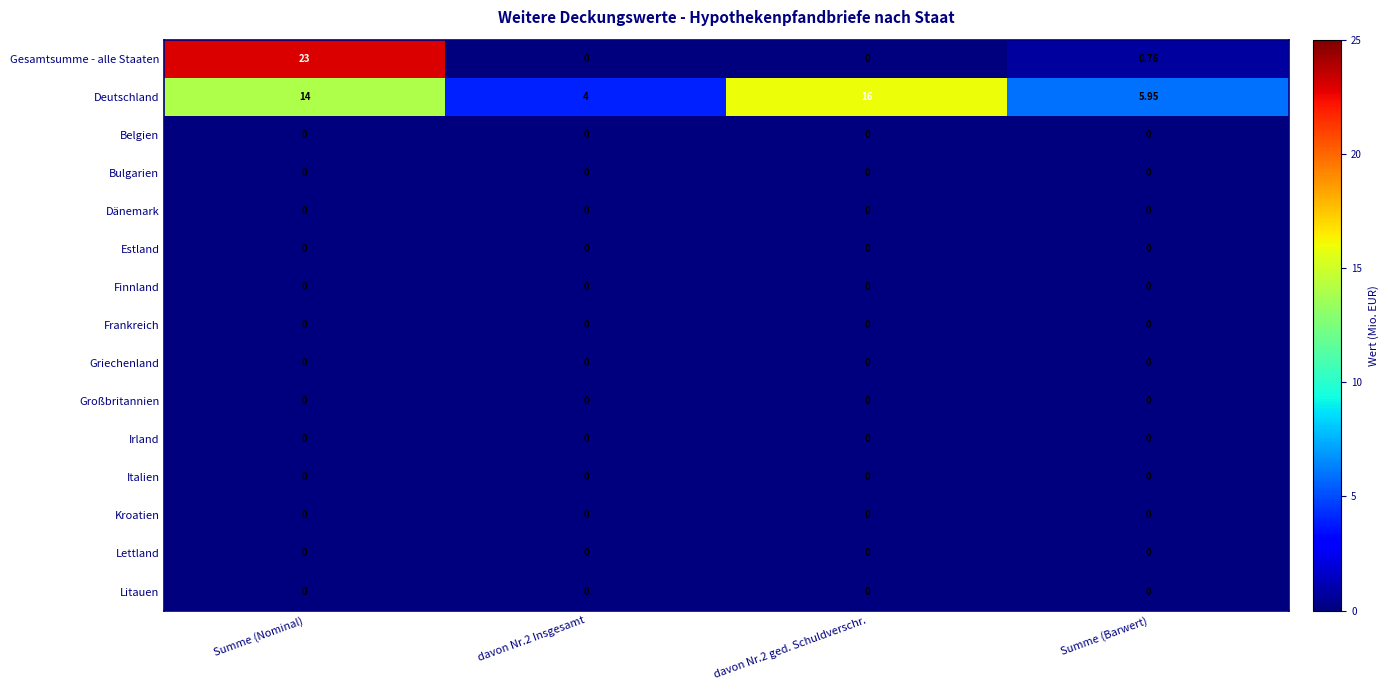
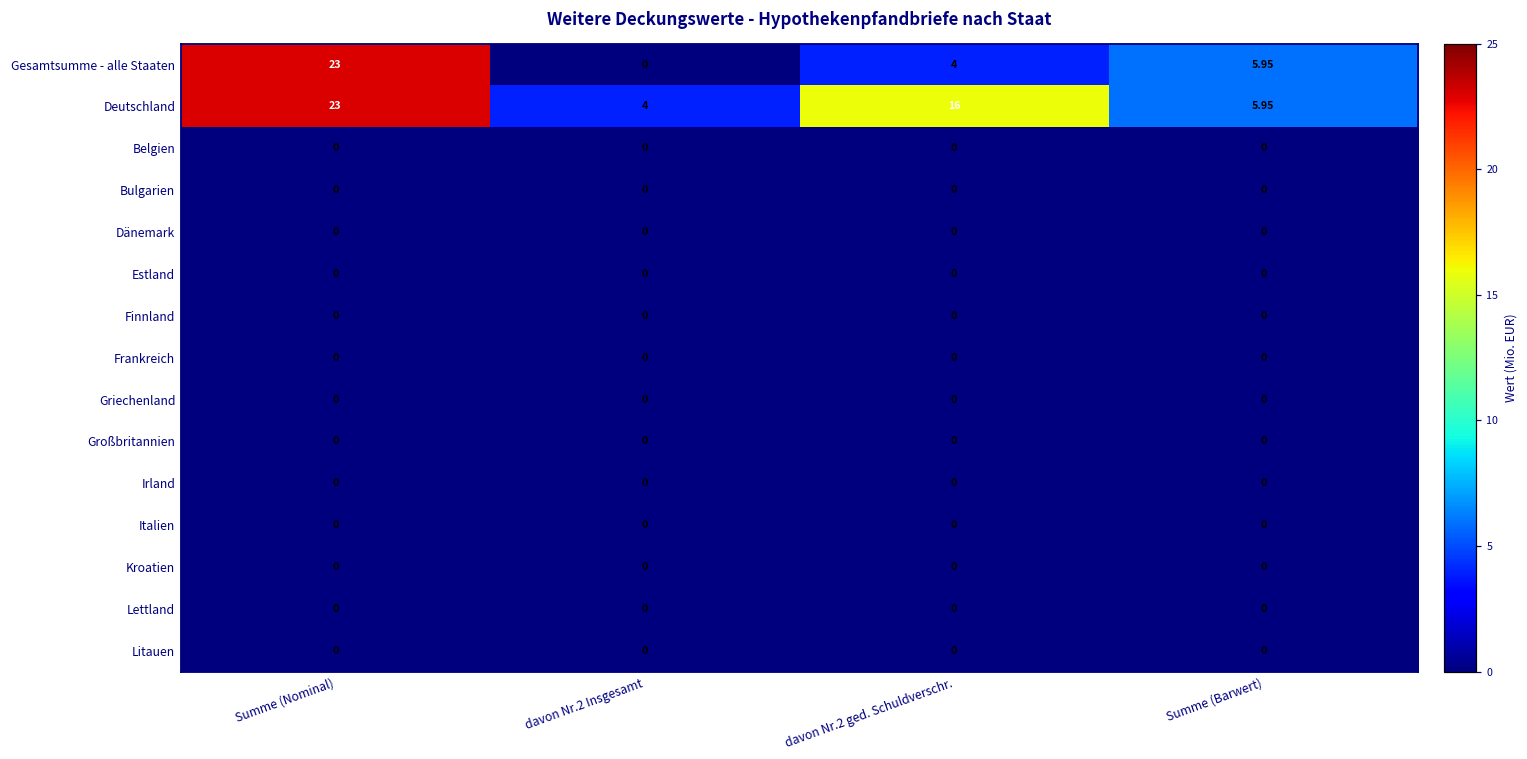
Gesamtsumme - alle Staaten, davon Nr.2 ged. Schuldverschr.: 0 -> 4
Gesamtsumme - alle Staaten, Summe (Barwert): 0.76 -> 5.95
Deutschland, Summe (Nominal): 14 -> 23
